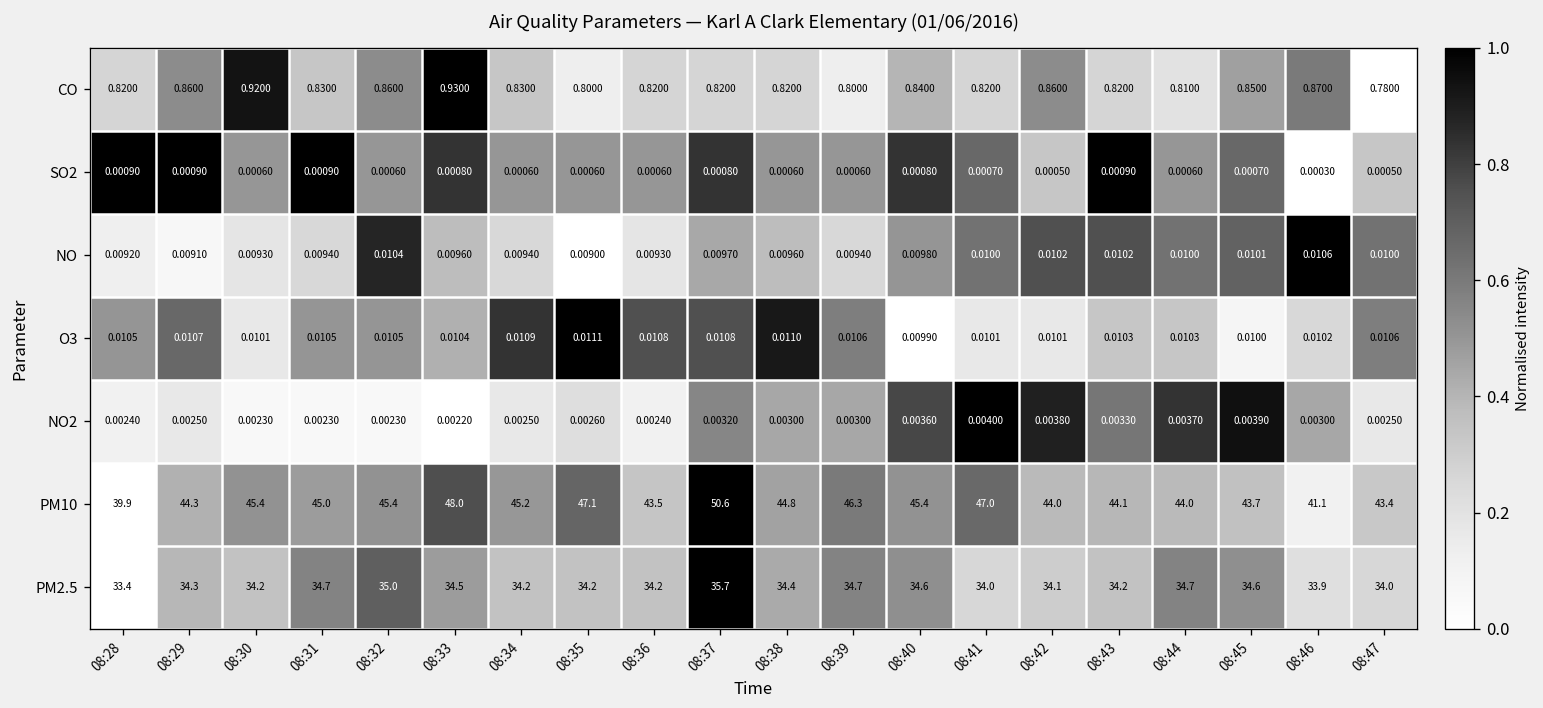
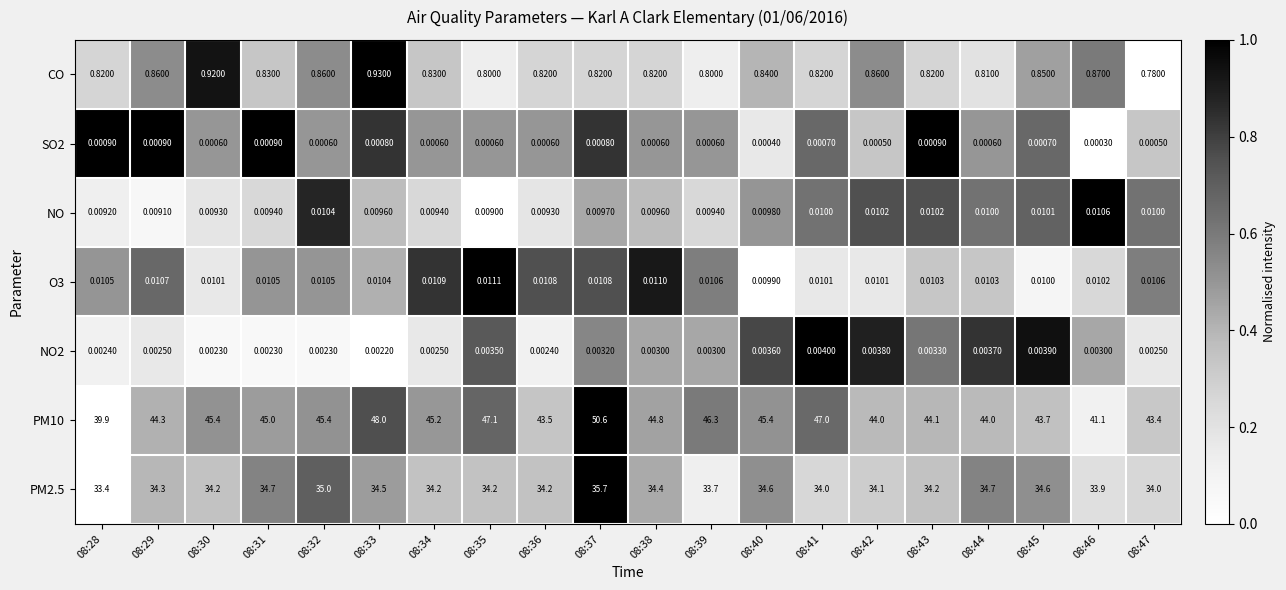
SO2, 08:40: 0.00080 -> 0.00040
NO2, 08:35: 0.00260 -> 0.00350
PM2.5, 08:39: 34.7 -> 33.7
